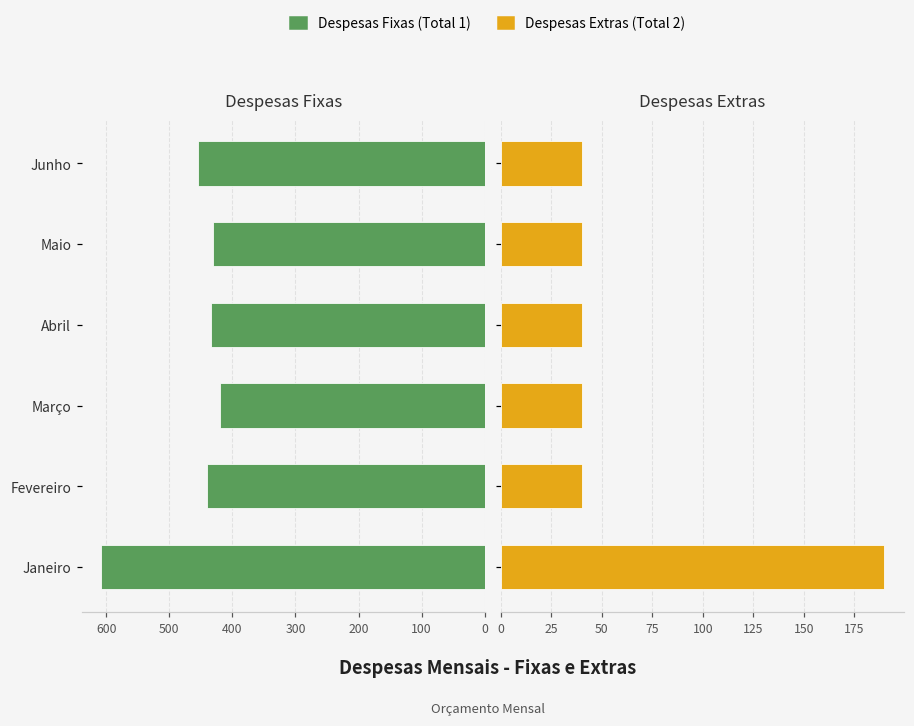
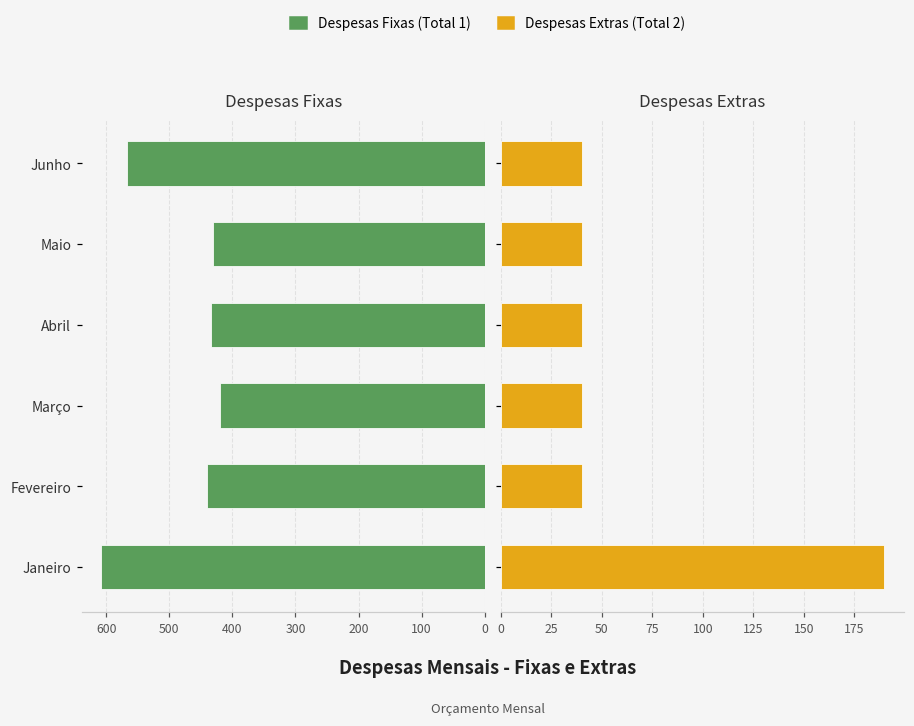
Despesas Fixas, Junho: 460 -> 570
